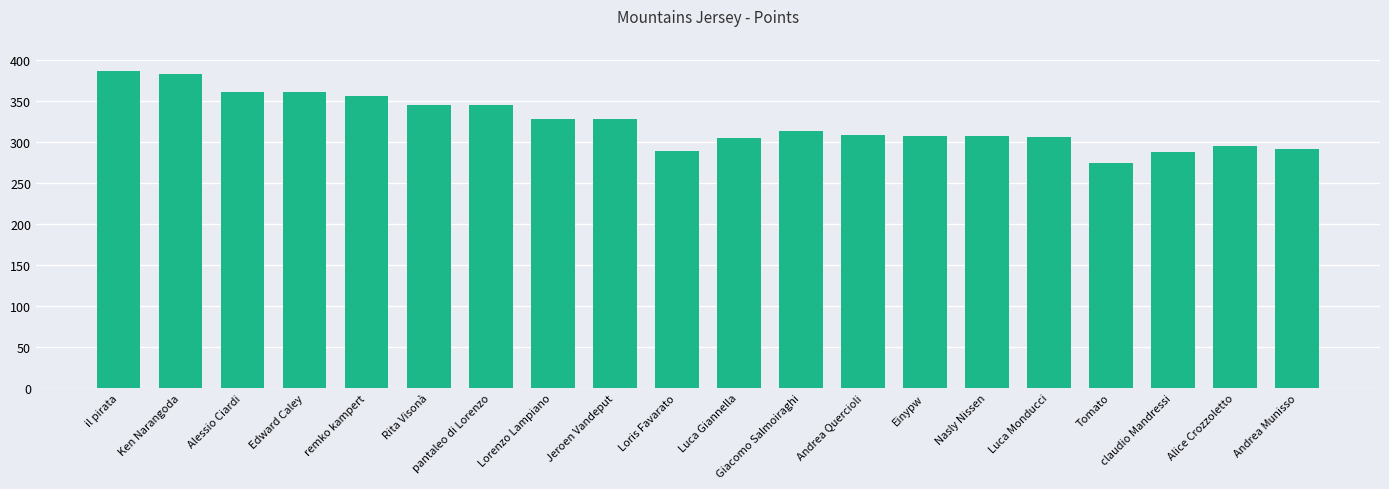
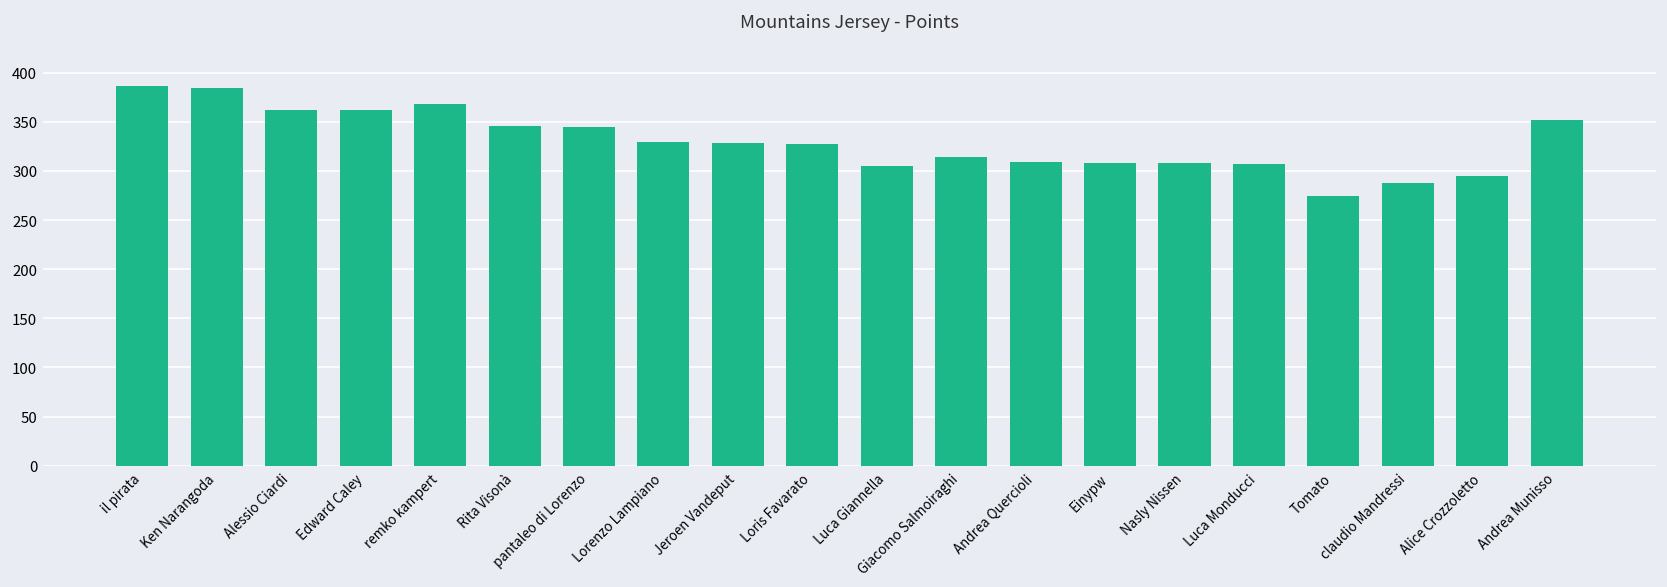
remko kampert: 360 -> 370
Loris Favarato: 290 -> 330
Andrea Munisso: 290 -> 350
